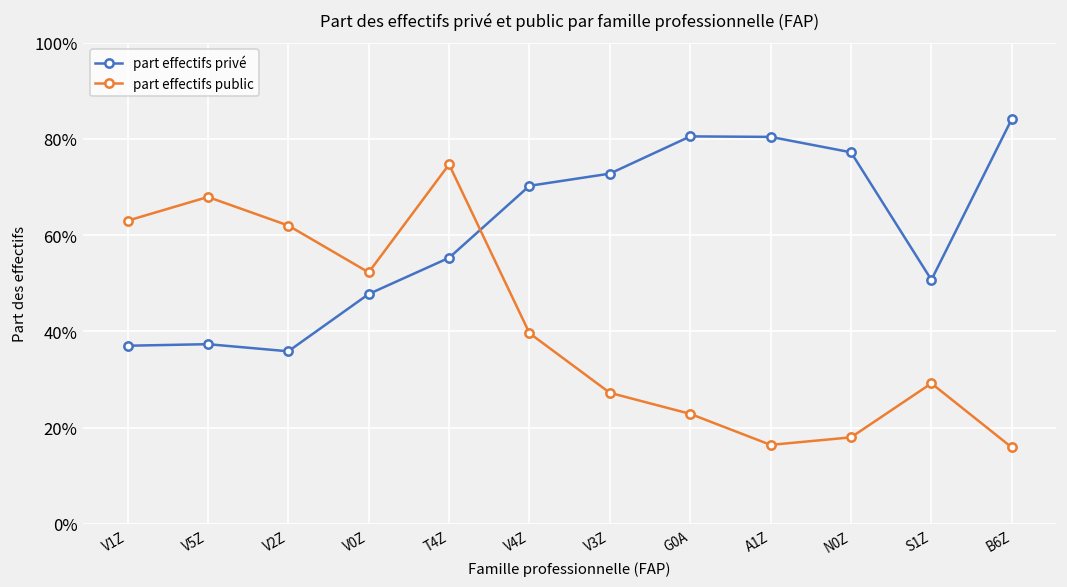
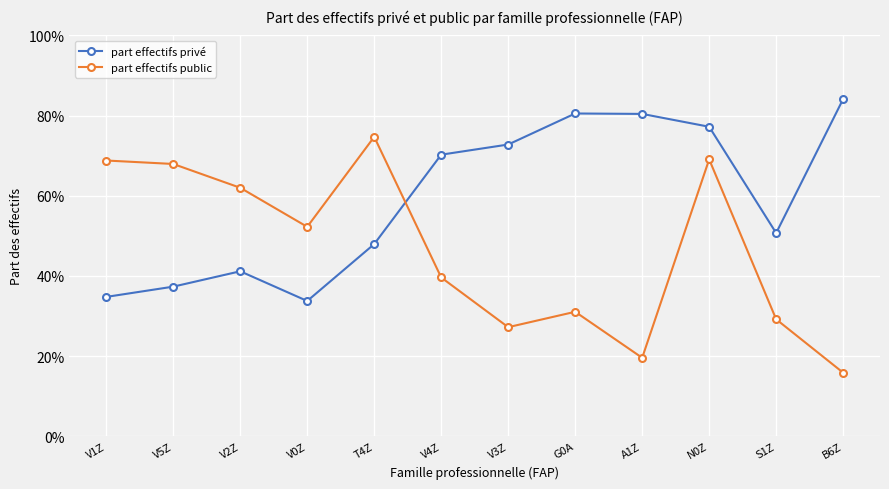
part effectifs privé, V1Z: 37% -> 35%
part effectifs public, V1Z: 63% -> 69%
part effectifs privé, V2Z: 36% -> 41%
part effectifs privé, V0Z: 48% -> 34%
part effectifs privé, T4Z: 55% -> 48%
part effectifs public, G0A: 23% -> 31%
part effectifs public, A1Z: 16% -> 20%
part effectifs public, N0Z: 18% -> 69%
